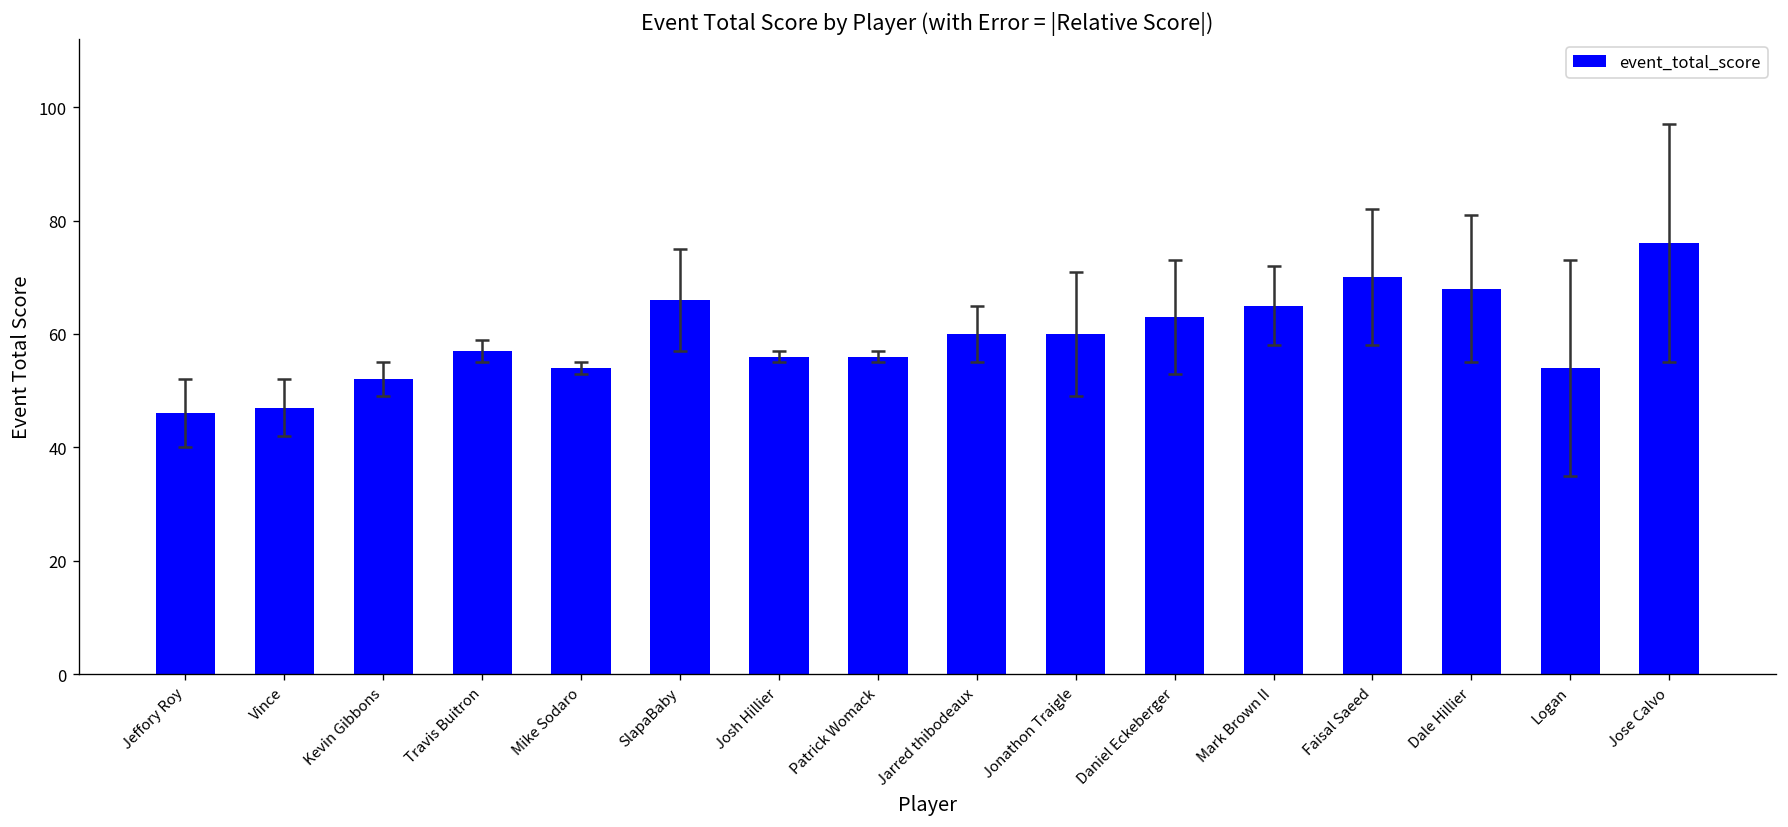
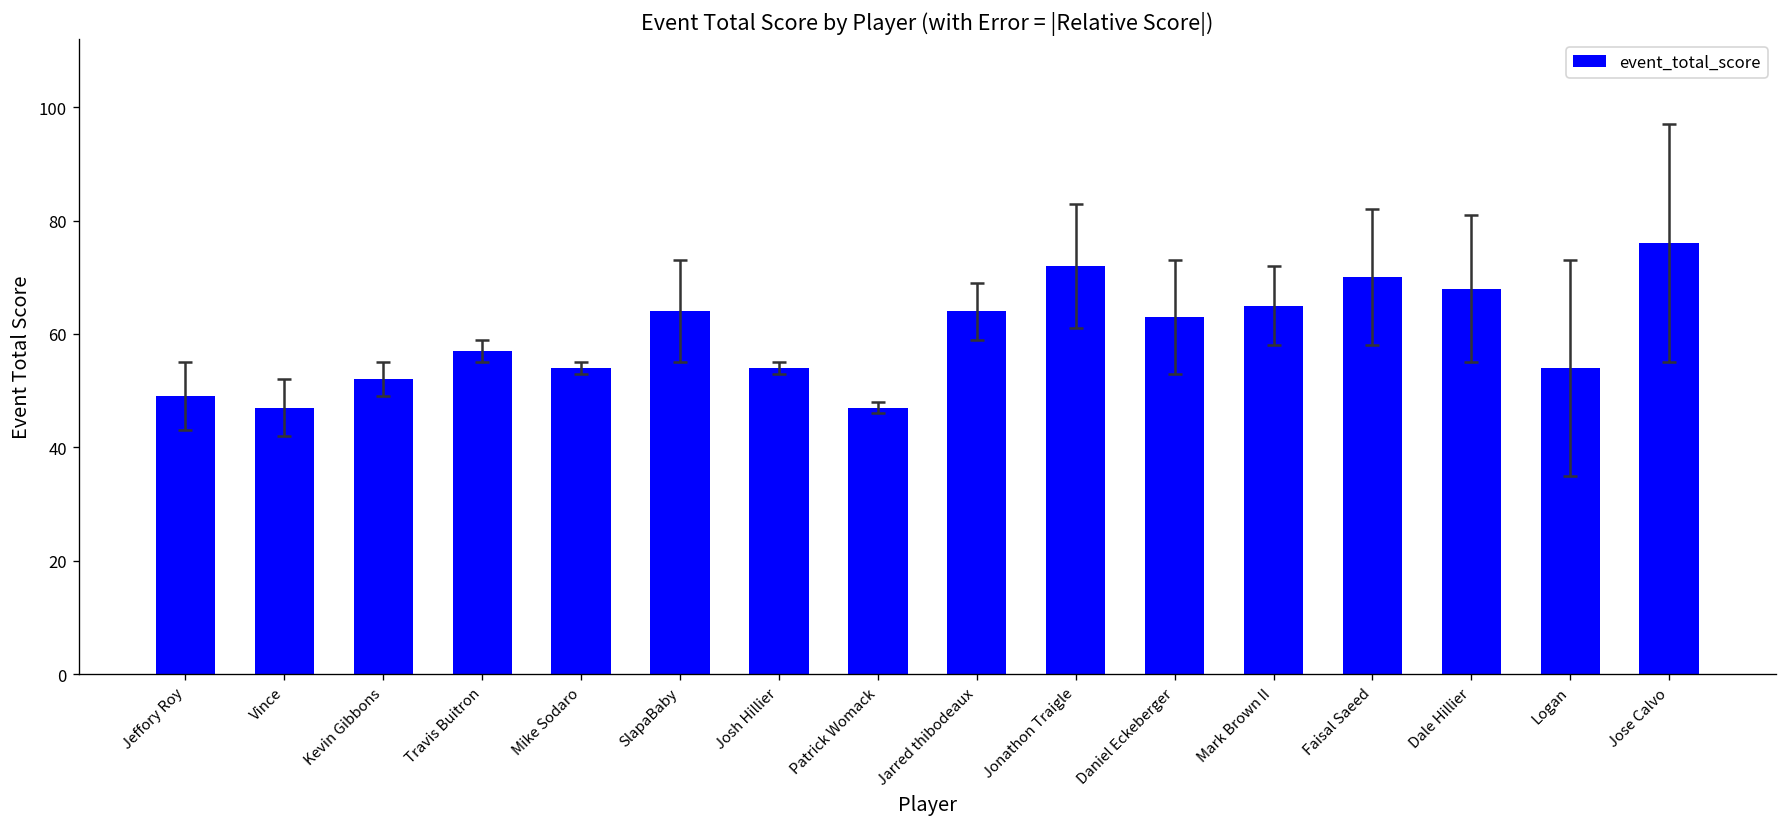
event_total_score, Jeffory Roy: 46 -> 49
event_total_score, SlapaBaby: 66 -> 64
event_total_score, Josh Hillier: 56 -> 54
event_total_score, Patrick Womack: 56 -> 47
event_total_score, Jarred thibodeaux: 60 -> 64
event_total_score, Jonathon Traigle: 60 -> 72
